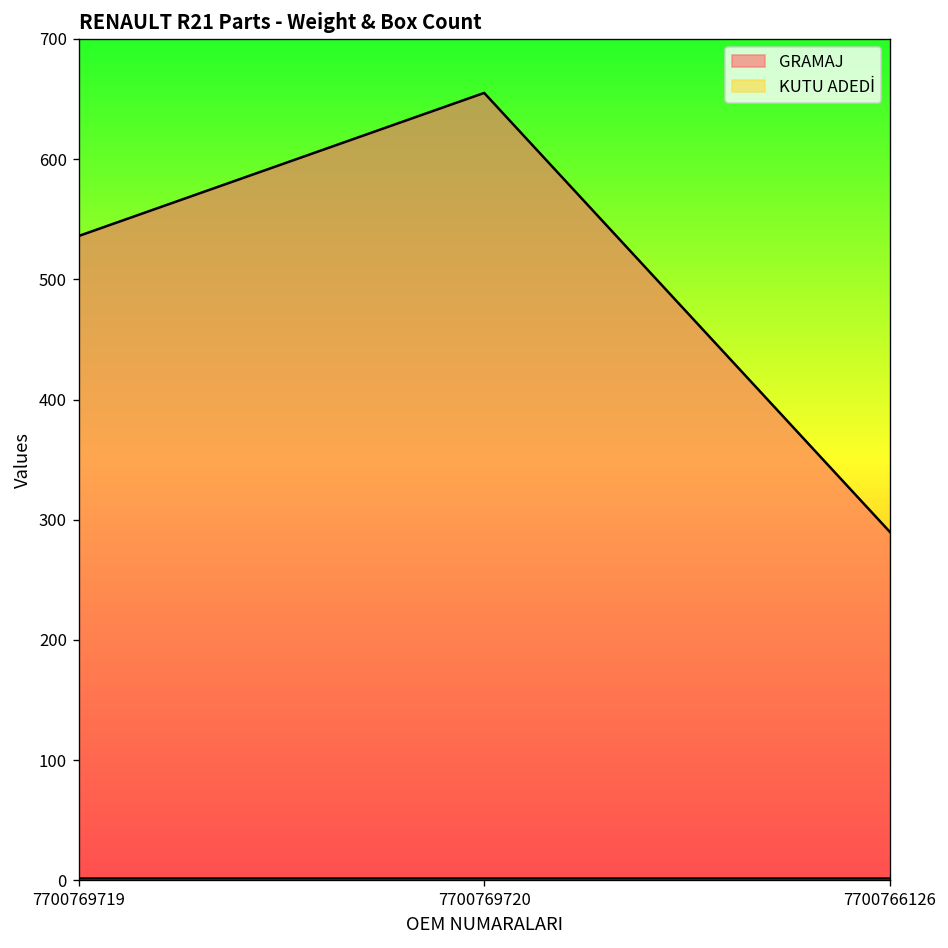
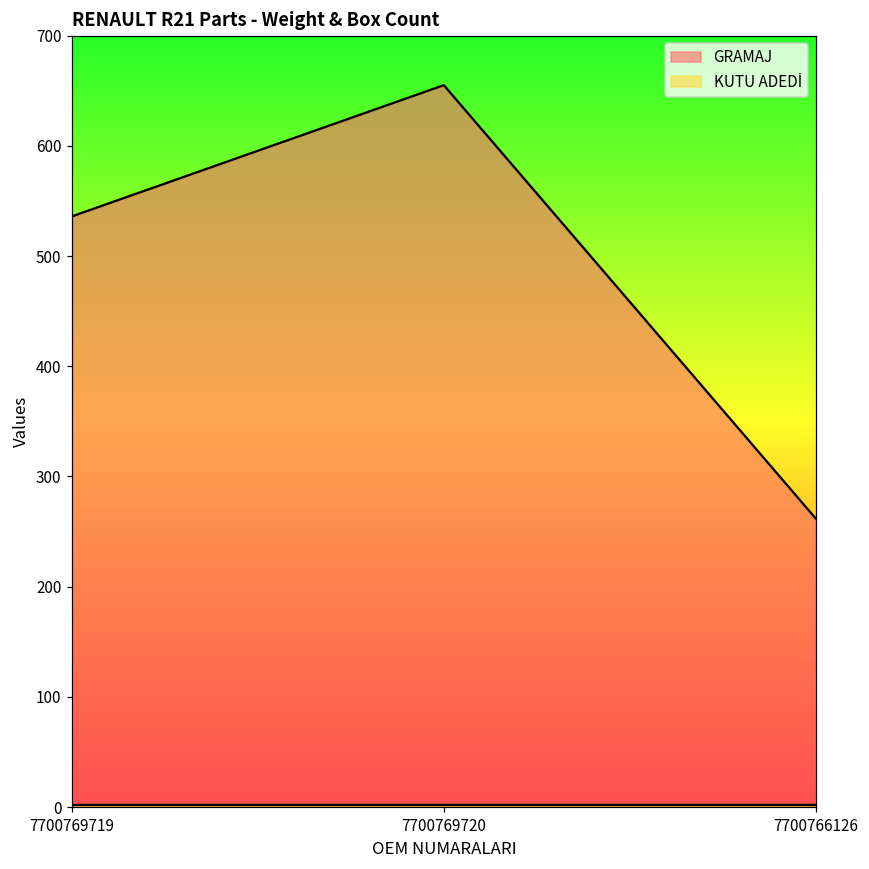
GRAMAJ, 7700766126: 290 -> 262
